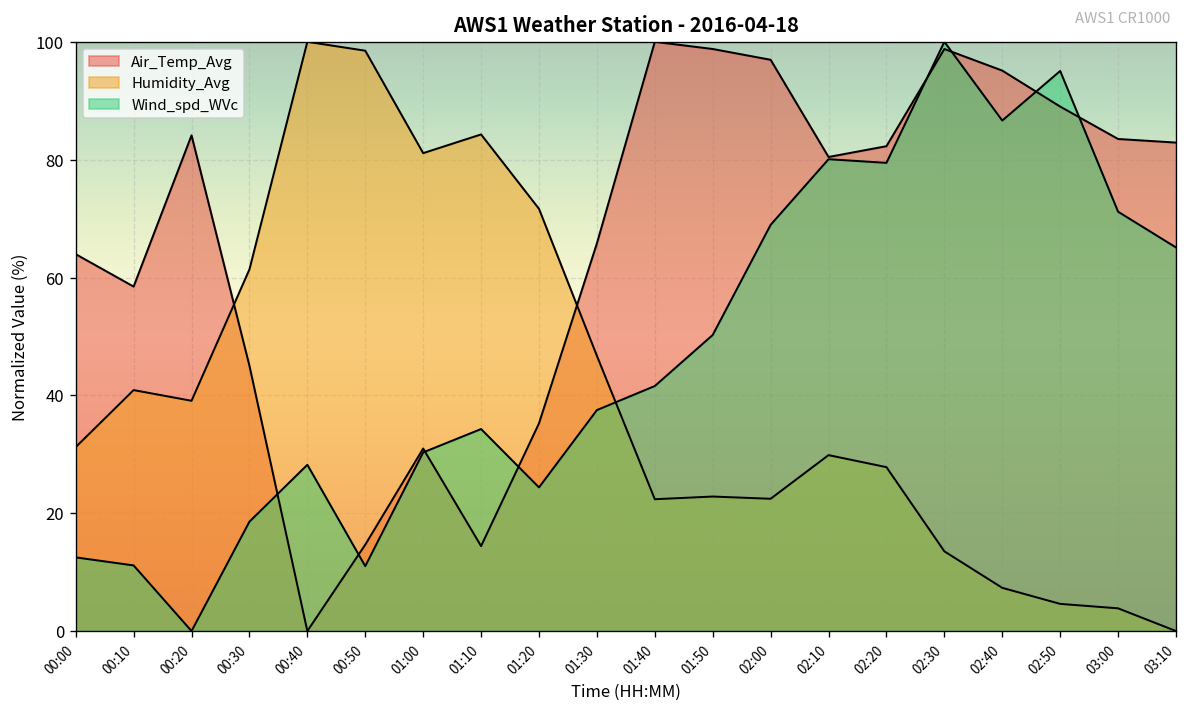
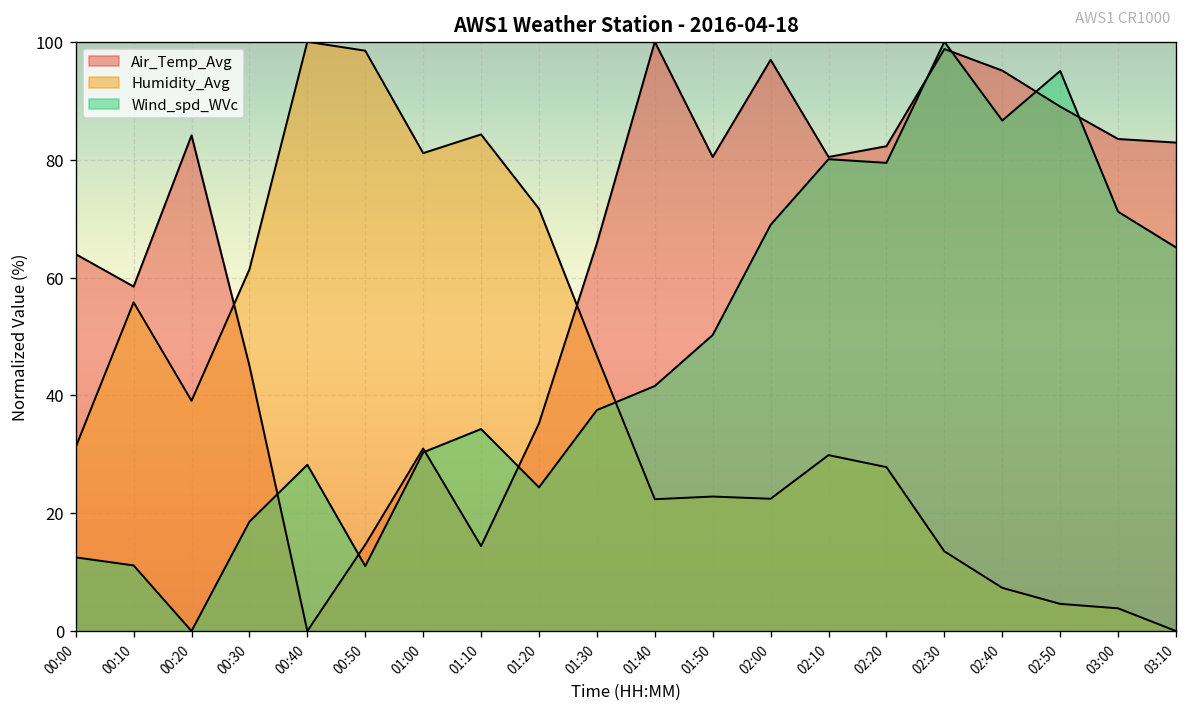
Humidity_Avg, 00:10: 41 -> 56
Air_Temp_Avg, 01:50: 99 -> 80
